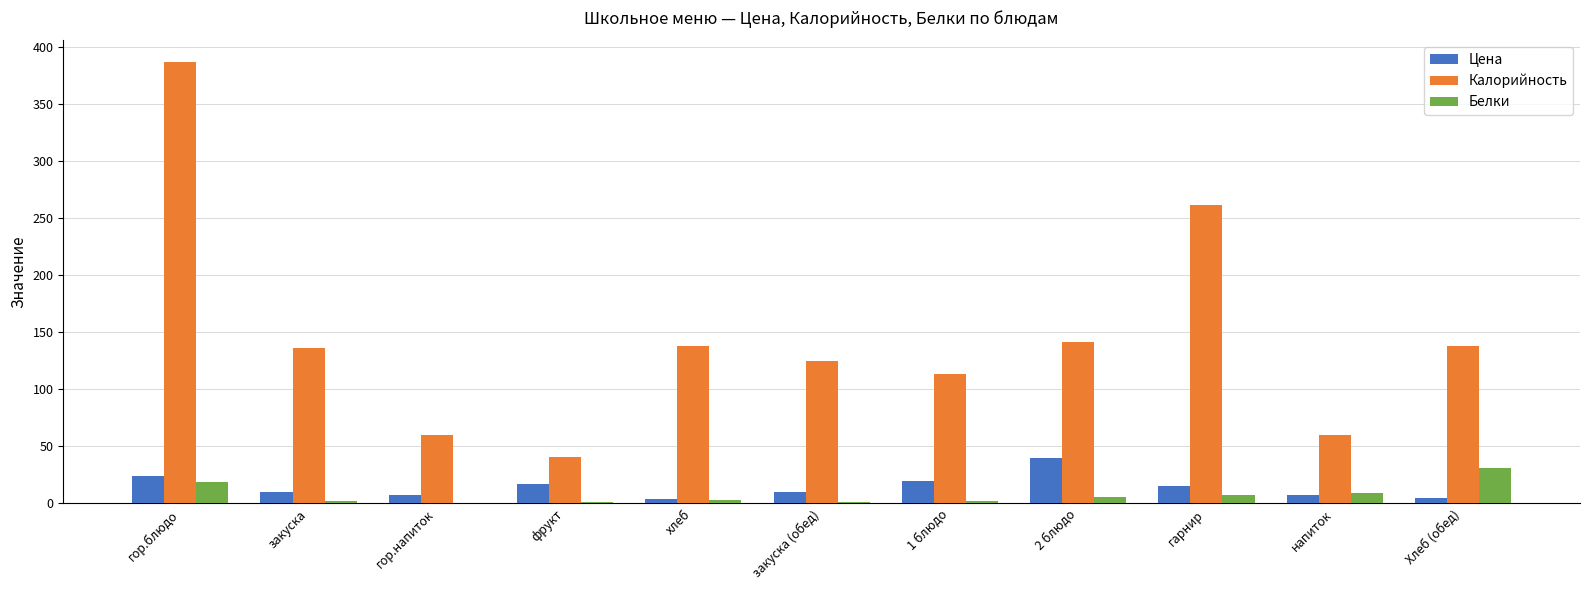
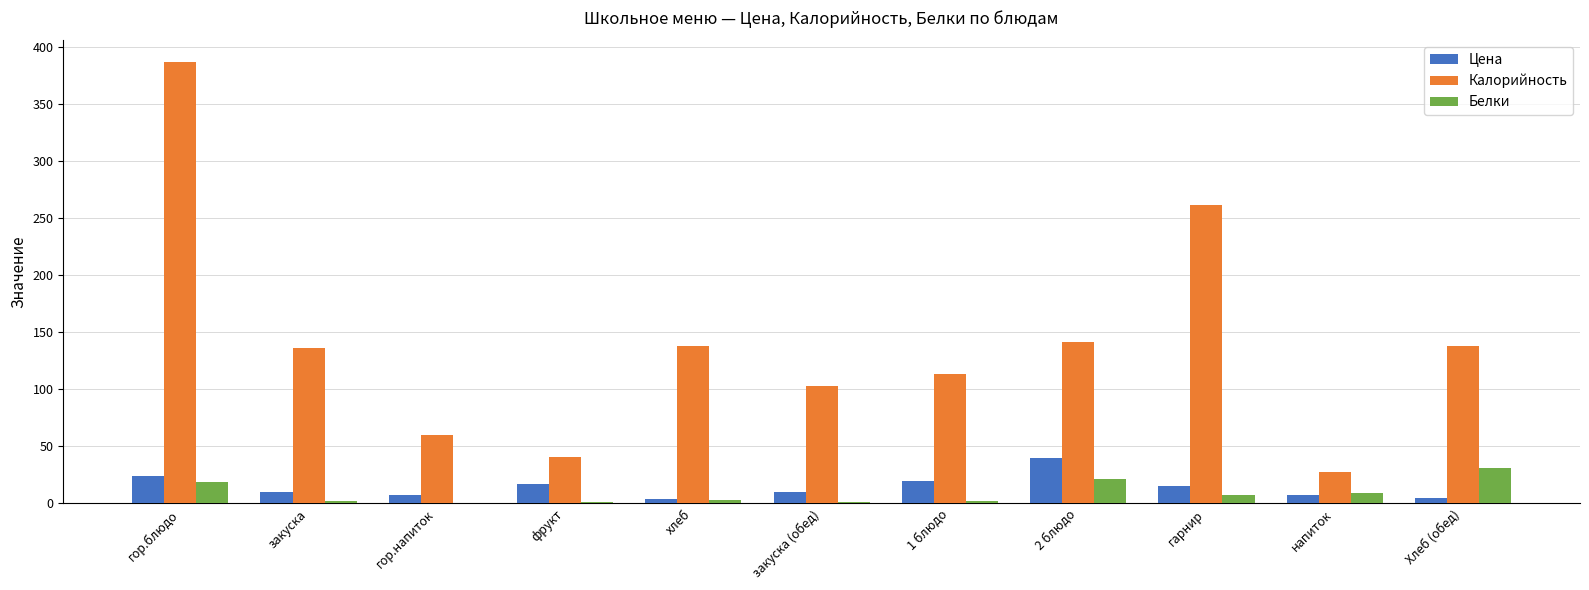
Калорийность, закуска (обед): 125 -> 103
Белки, 2 блюдо: 6 -> 21
Калорийность, напиток: 60 -> 28
